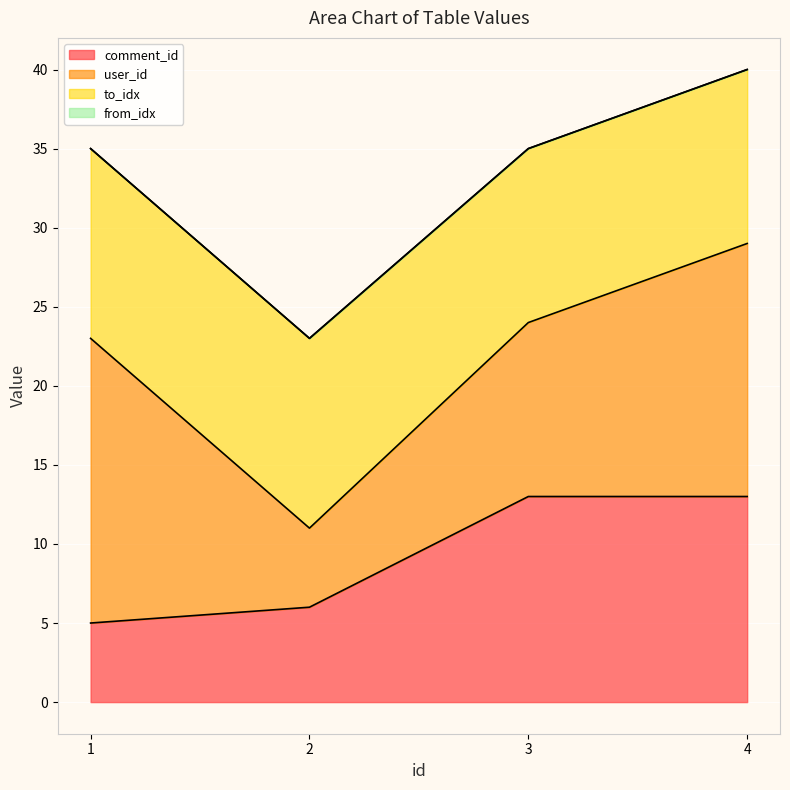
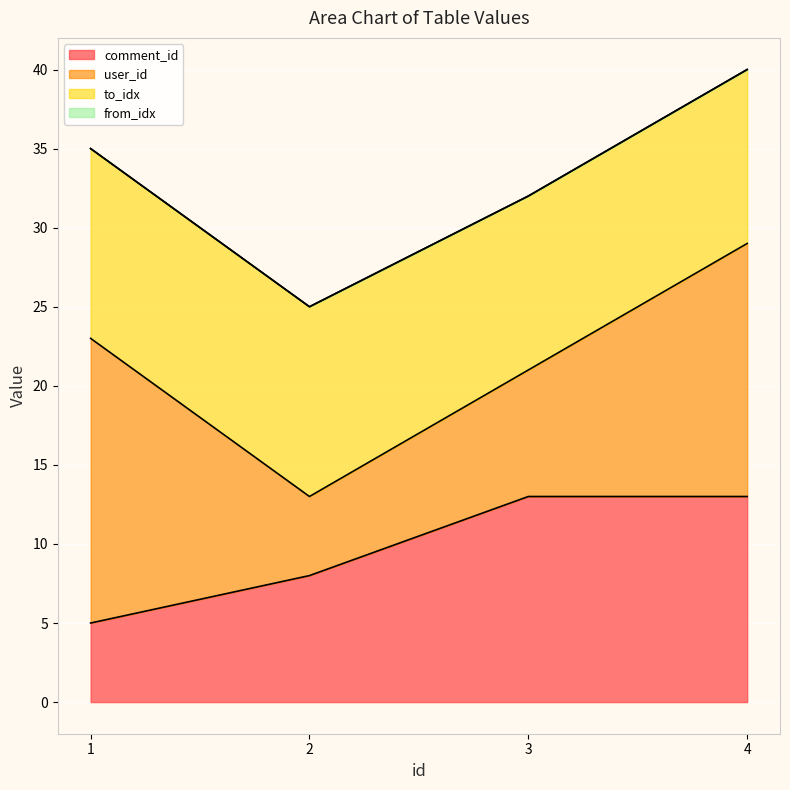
comment_id, 2: 6 -> 8
user_id, 3: 11 -> 8
